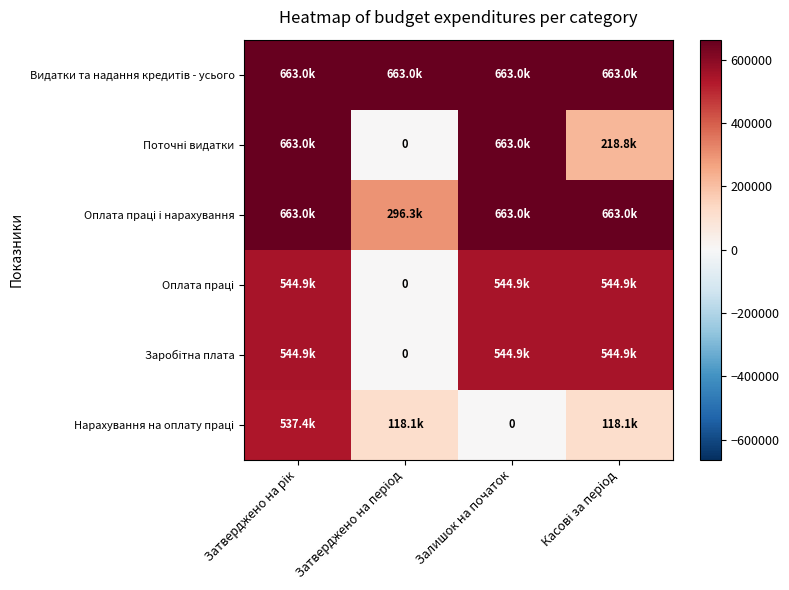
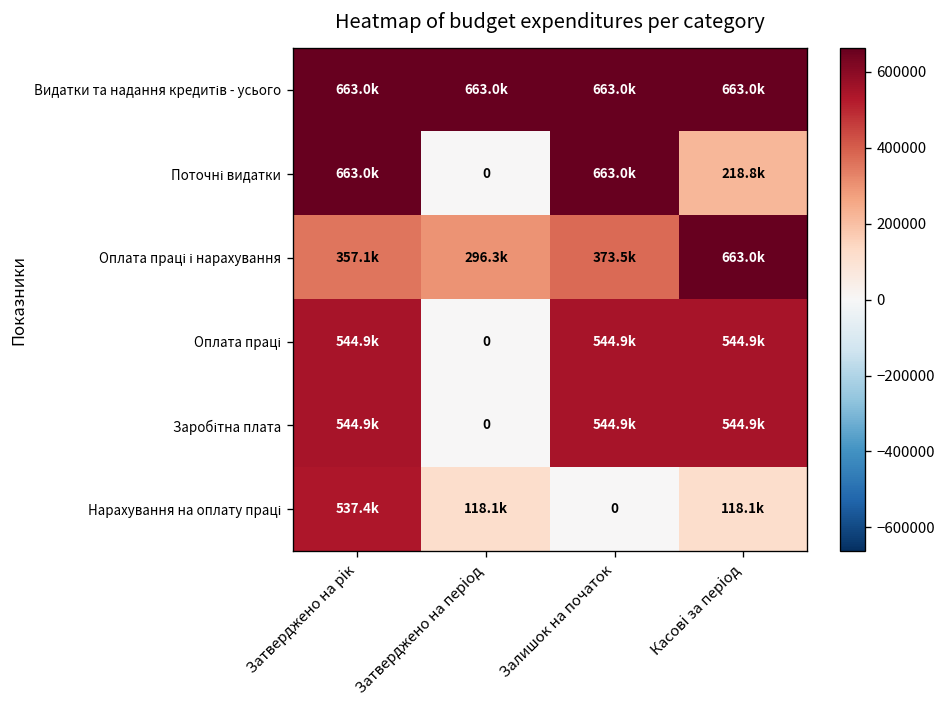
Оплата праці і нарахування, Затверджено на рік: 663.0k -> 357.1k
Оплата праці і нарахування, Залишок на початок: 663.0k -> 373.5k
